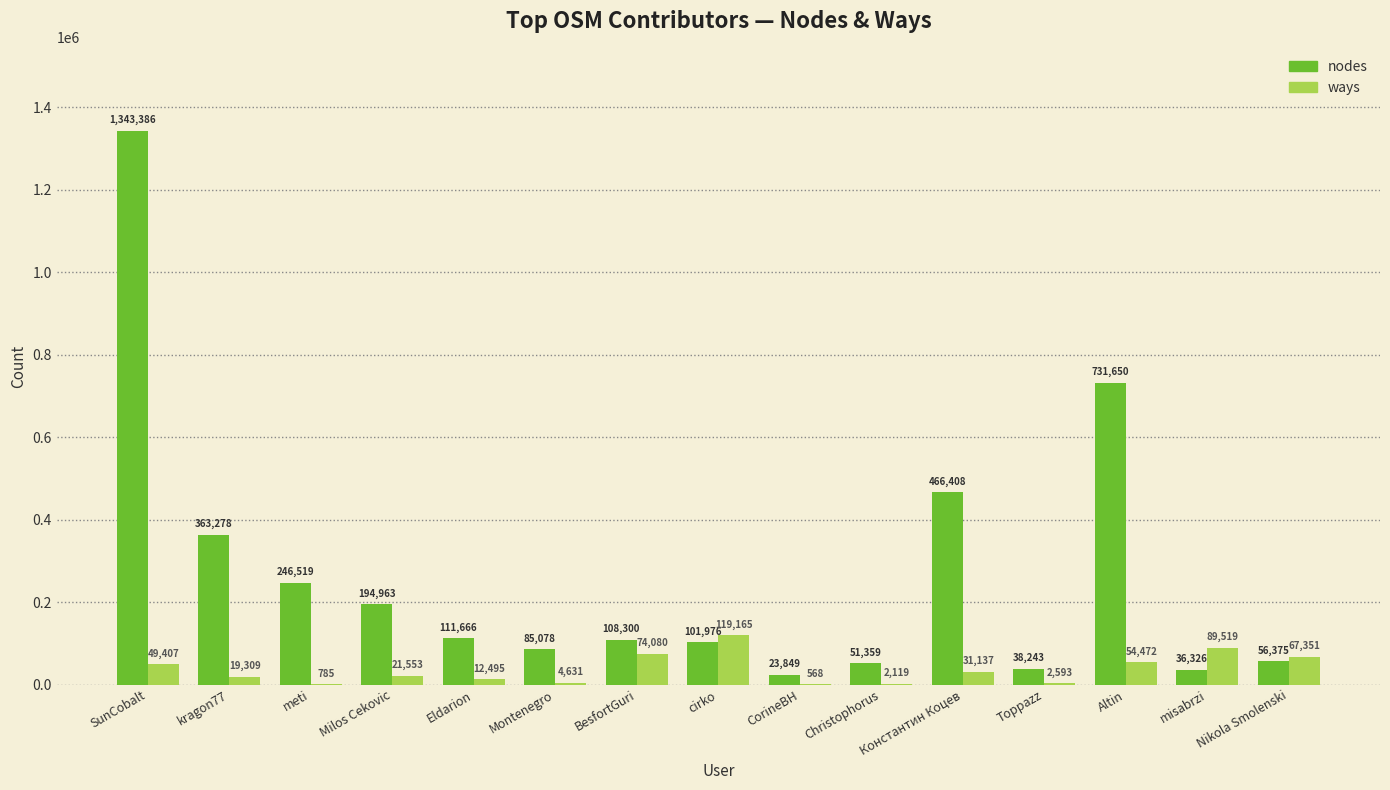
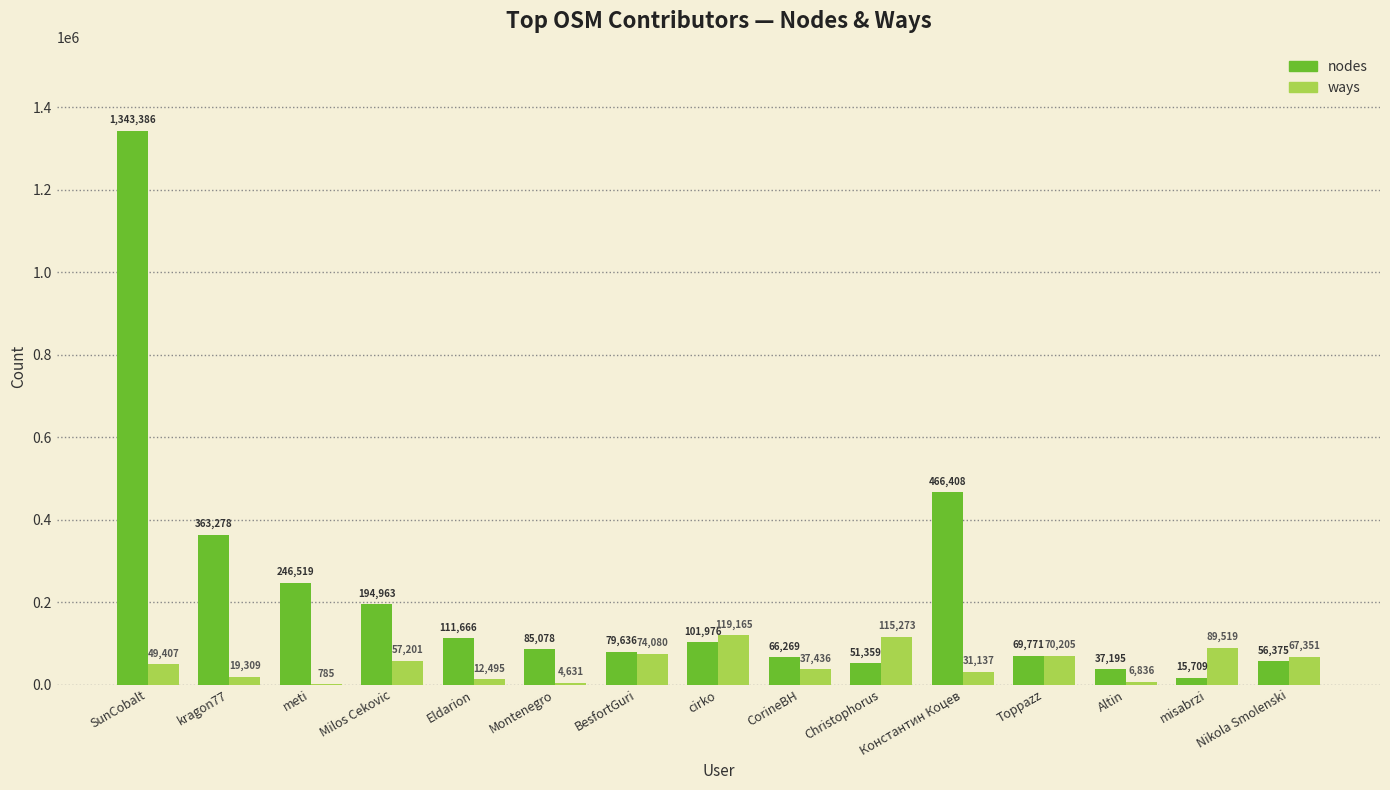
ways, Milos Cekovic: 21,553 -> 57,201
nodes, BesfortGuri: 108,300 -> 79,636
nodes, CorineBH: 23,849 -> 66,269
ways, CorineBH: 568 -> 37,436
ways, Christophorus: 2,119 -> 115,273
nodes, Toppazz: 38,243 -> 69,771
ways, Toppazz: 2,593 -> 70,205
nodes, Altin: 731,650 -> 37,195
ways, Altin: 54,472 -> 6,836
nodes, misabrzi: 36,326 -> 15,709
